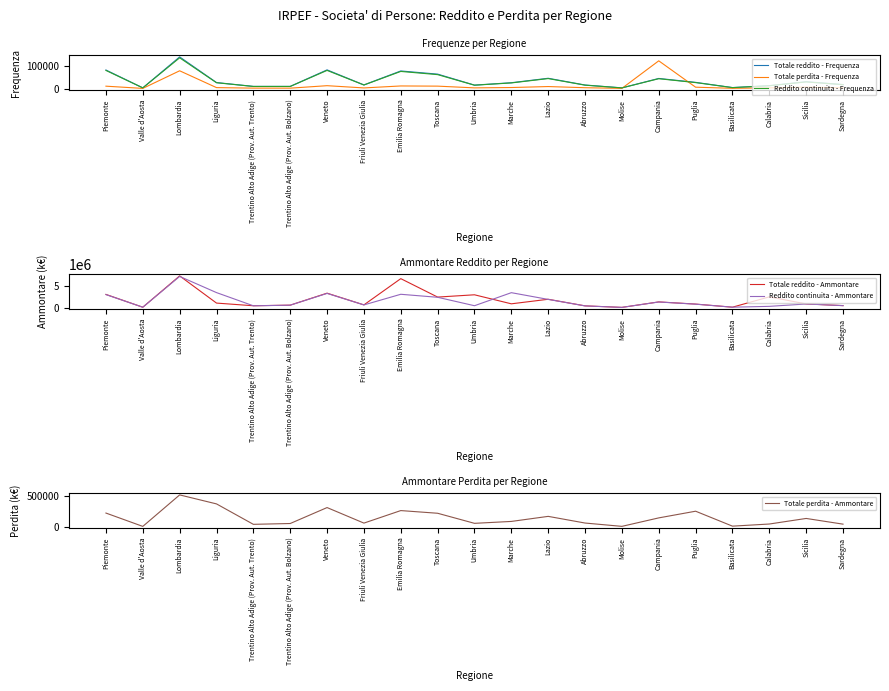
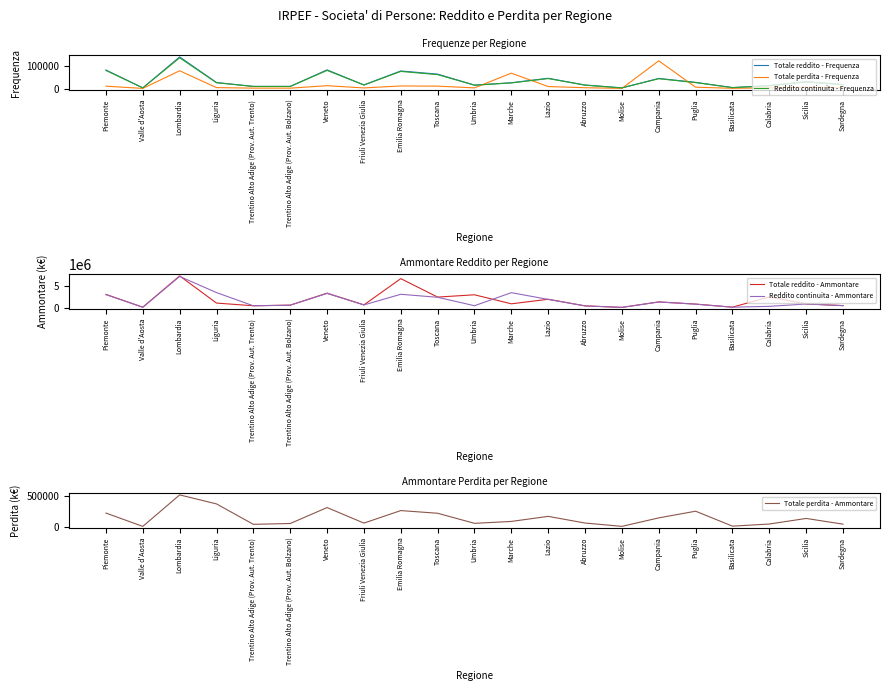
Frequenze per Regione, Totale perdita - Frequenza, Marche: 0 -> 70000
